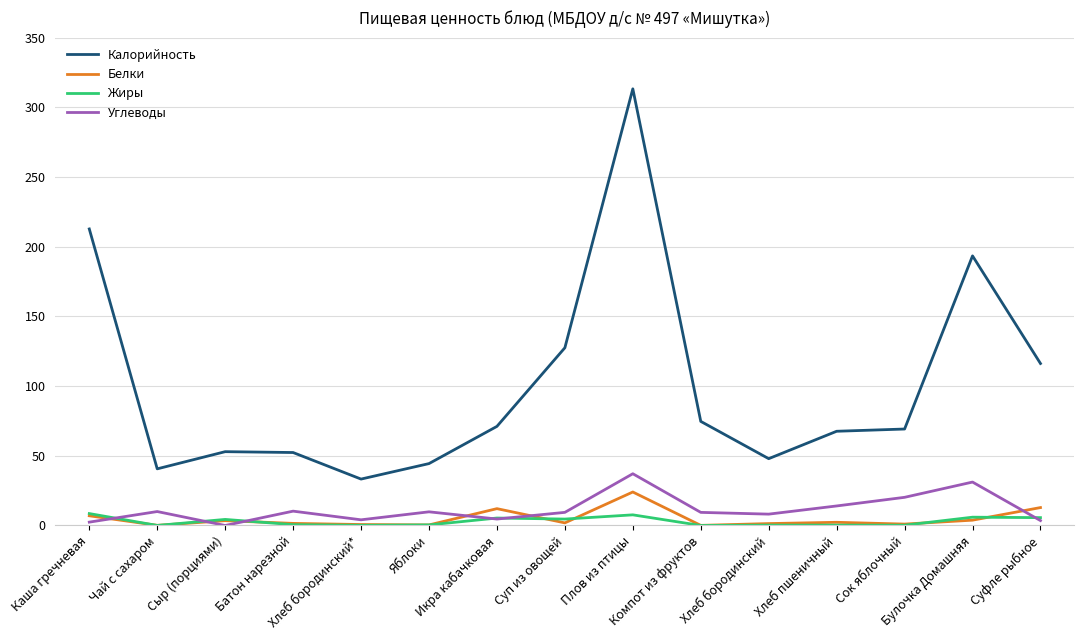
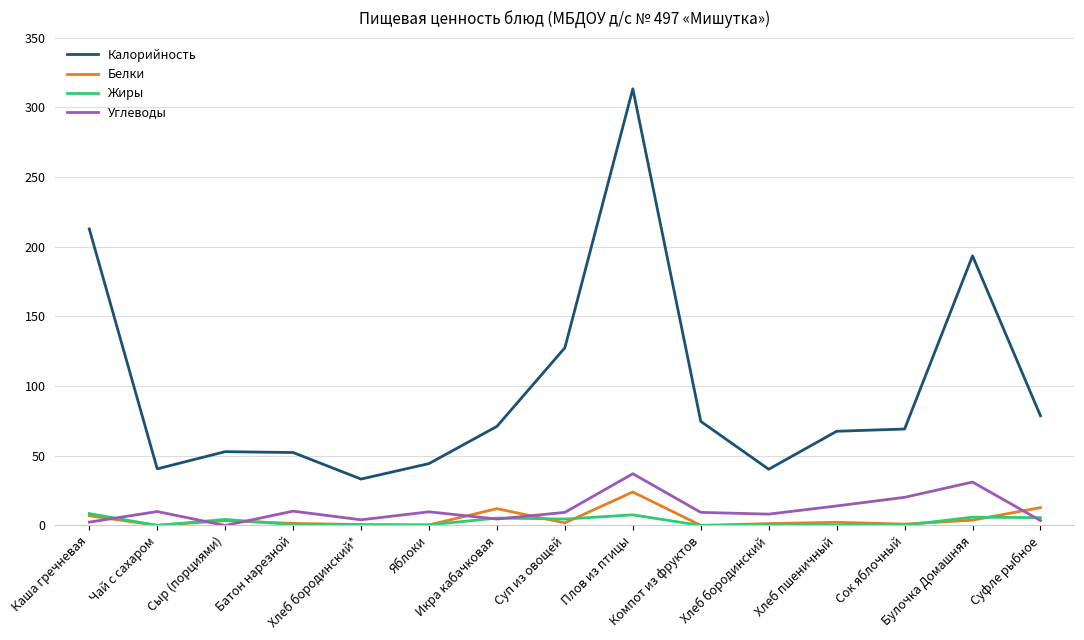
Калорийность, Хлеб бородинский: 48 -> 40
Калорийность, Суфле рыбное: 116 -> 79
